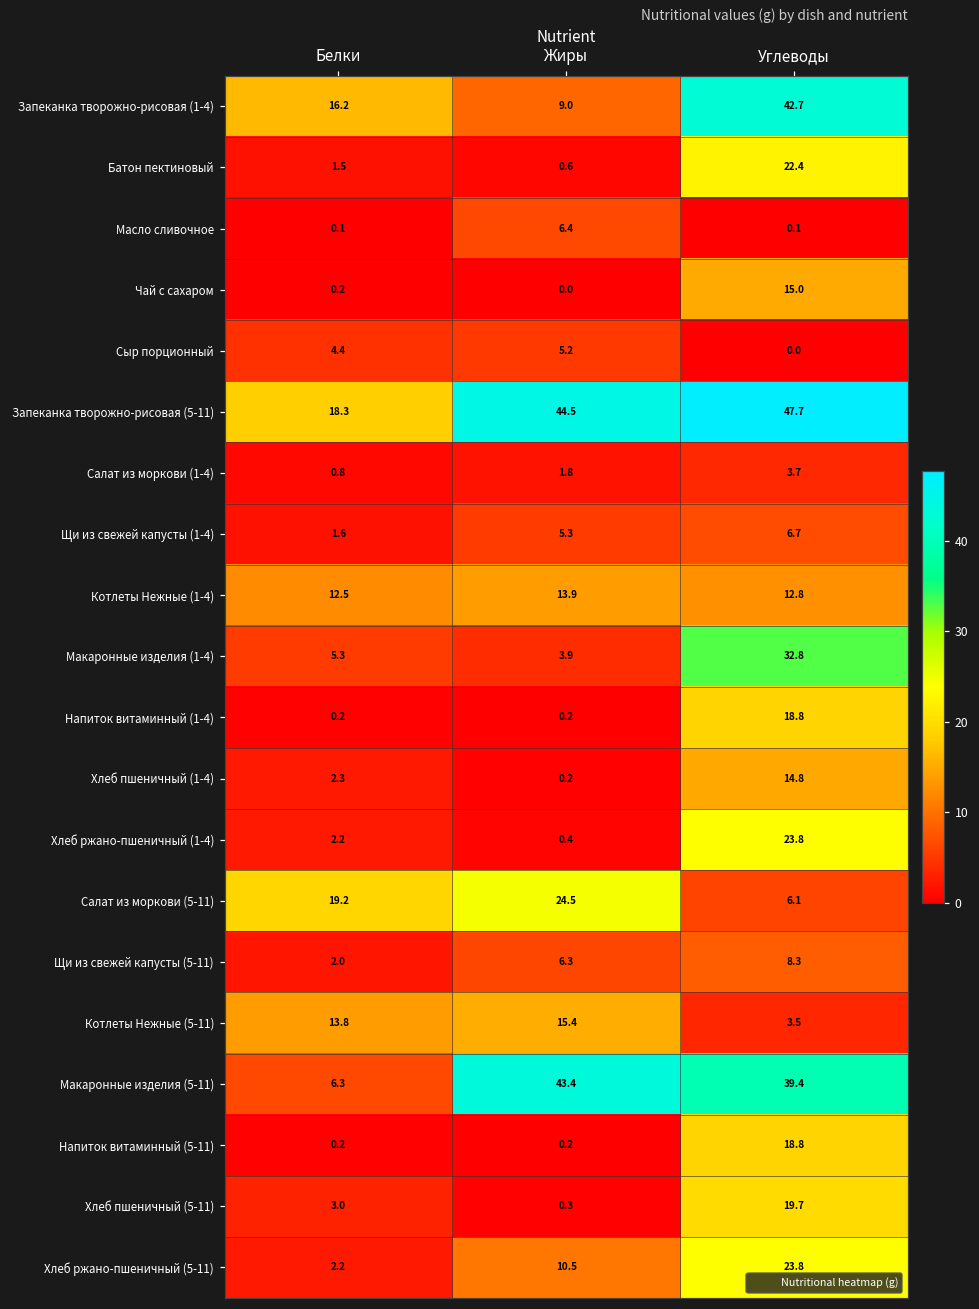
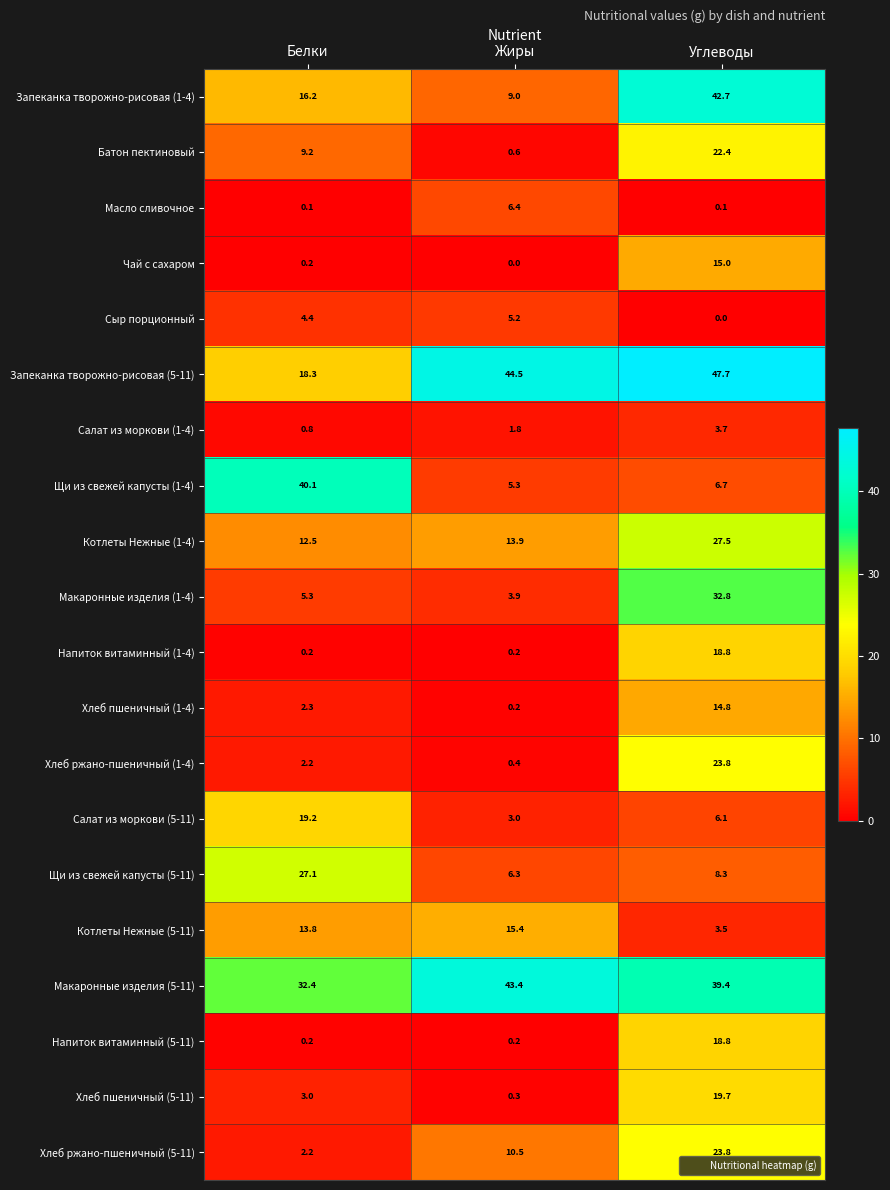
Батон пектиновый, Белки: 1.5 -> 9.2
Щи из свежей капусты (1-4), Белки: 1.6 -> 40.1
Котлеты Нежные (1-4), Углеводы: 12.8 -> 27.5
Салат из моркови (5-11), Жиры: 24.5 -> 3.0
Щи из свежей капусты (5-11), Белки: 2.0 -> 27.1
Макаронные изделия (5-11), Белки: 6.3 -> 32.4
